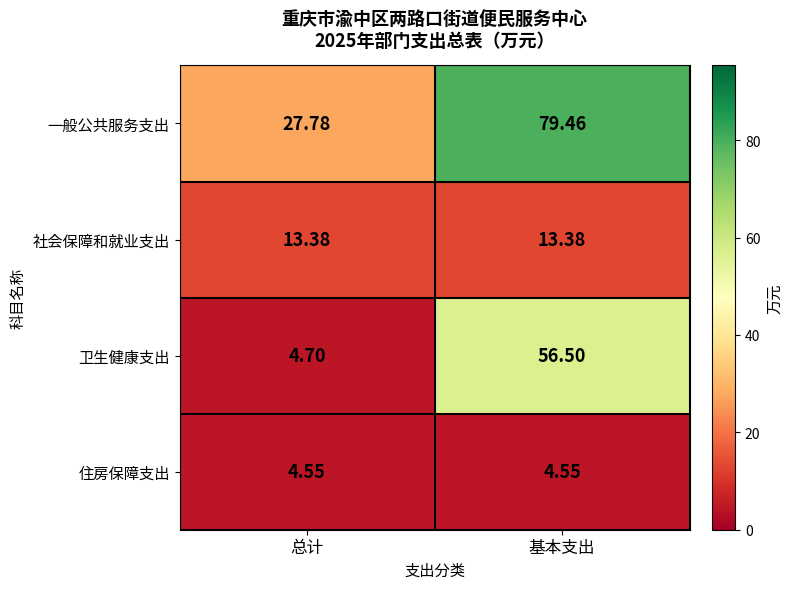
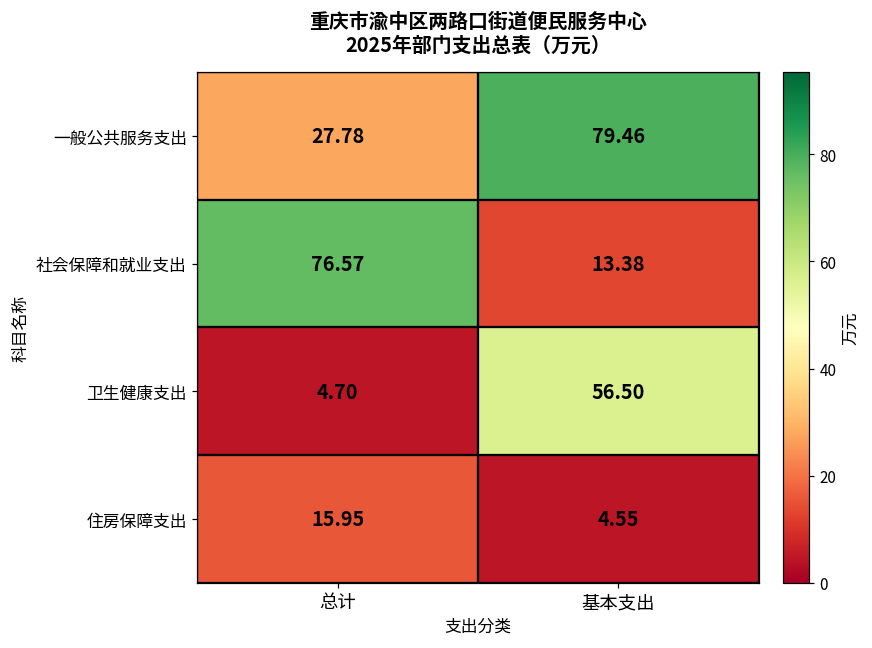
社会保障和就业支出, 总计: 13.38 -> 76.57
住房保障支出, 总计: 4.55 -> 15.95
